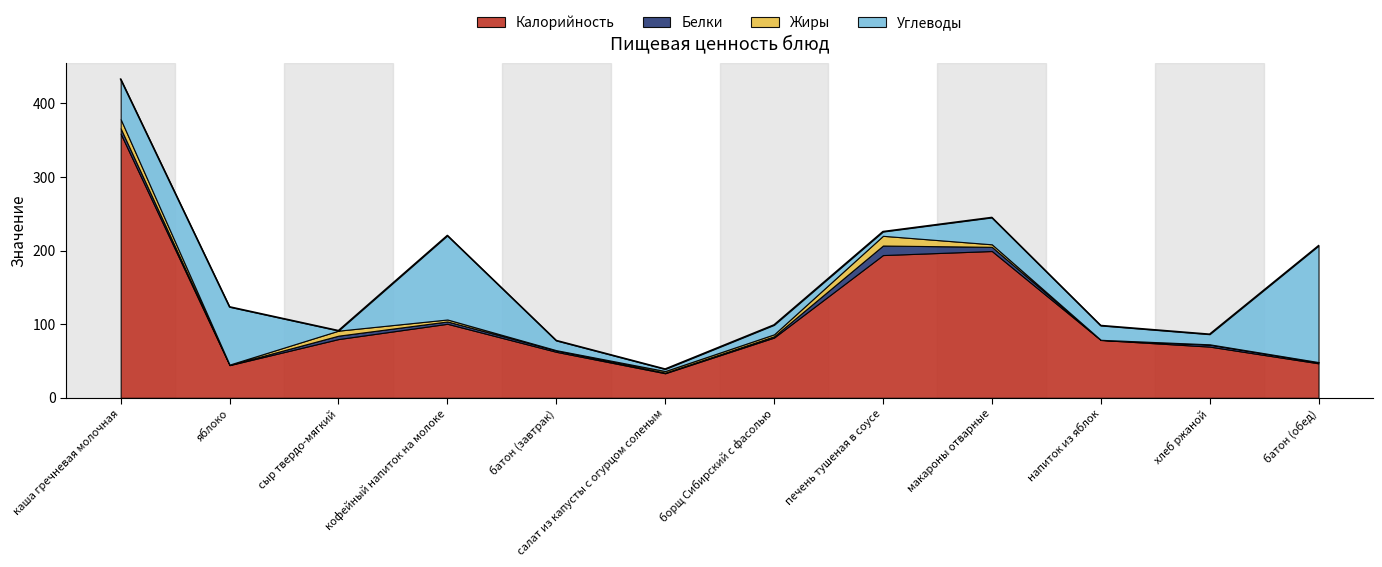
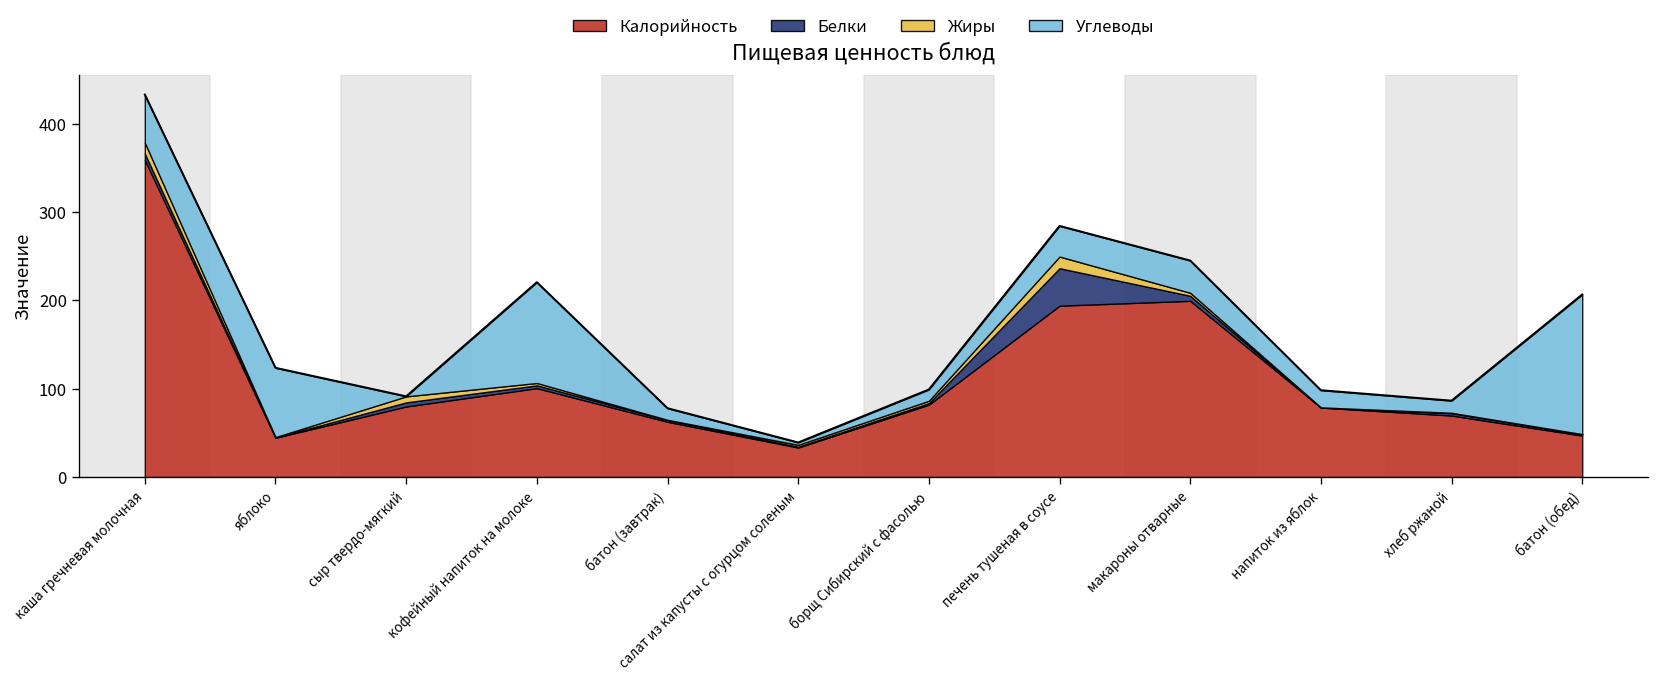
Белки, печень тушеная в соусе: 10 -> 40
Углеводы, печень тушеная в соусе: 10 -> 30
